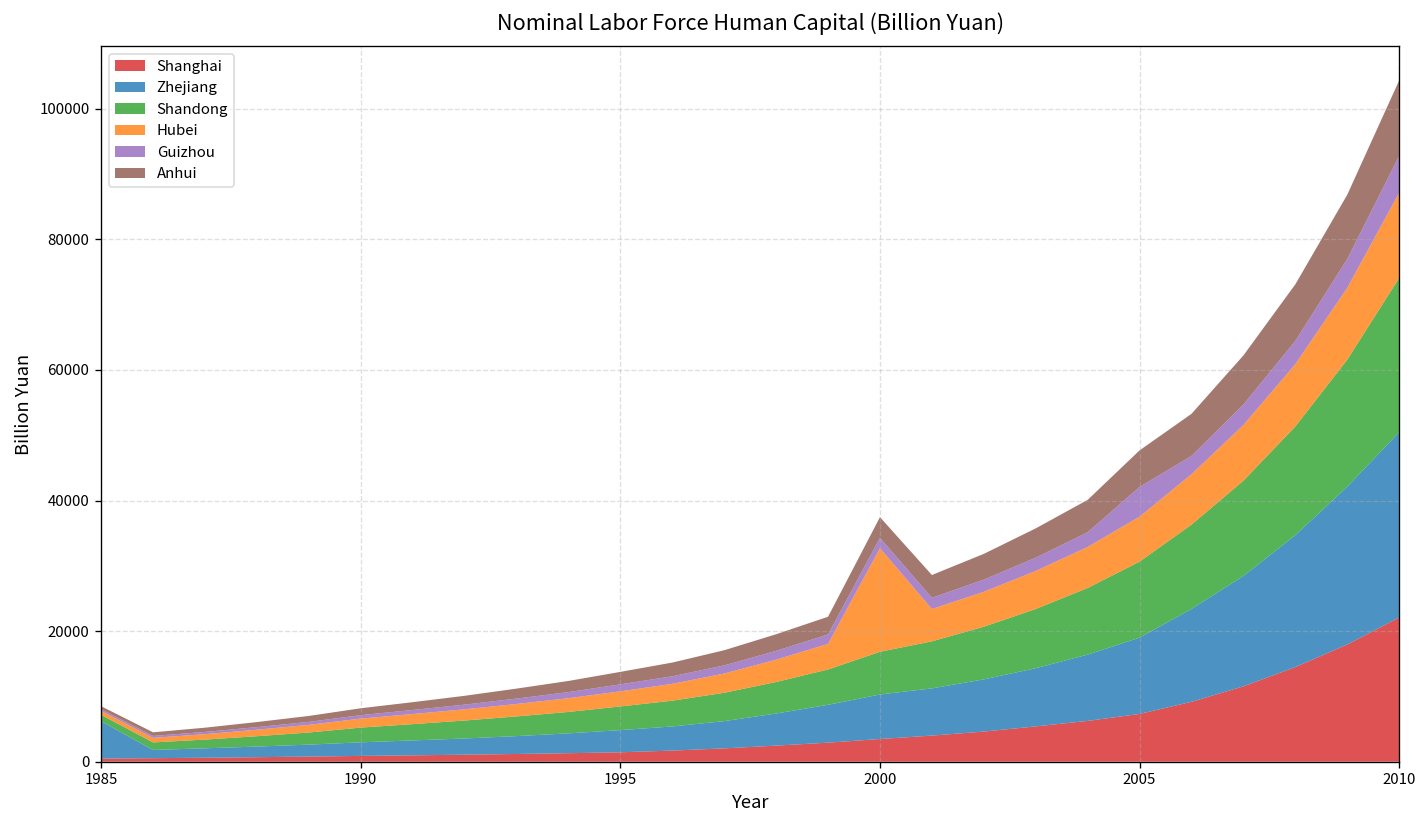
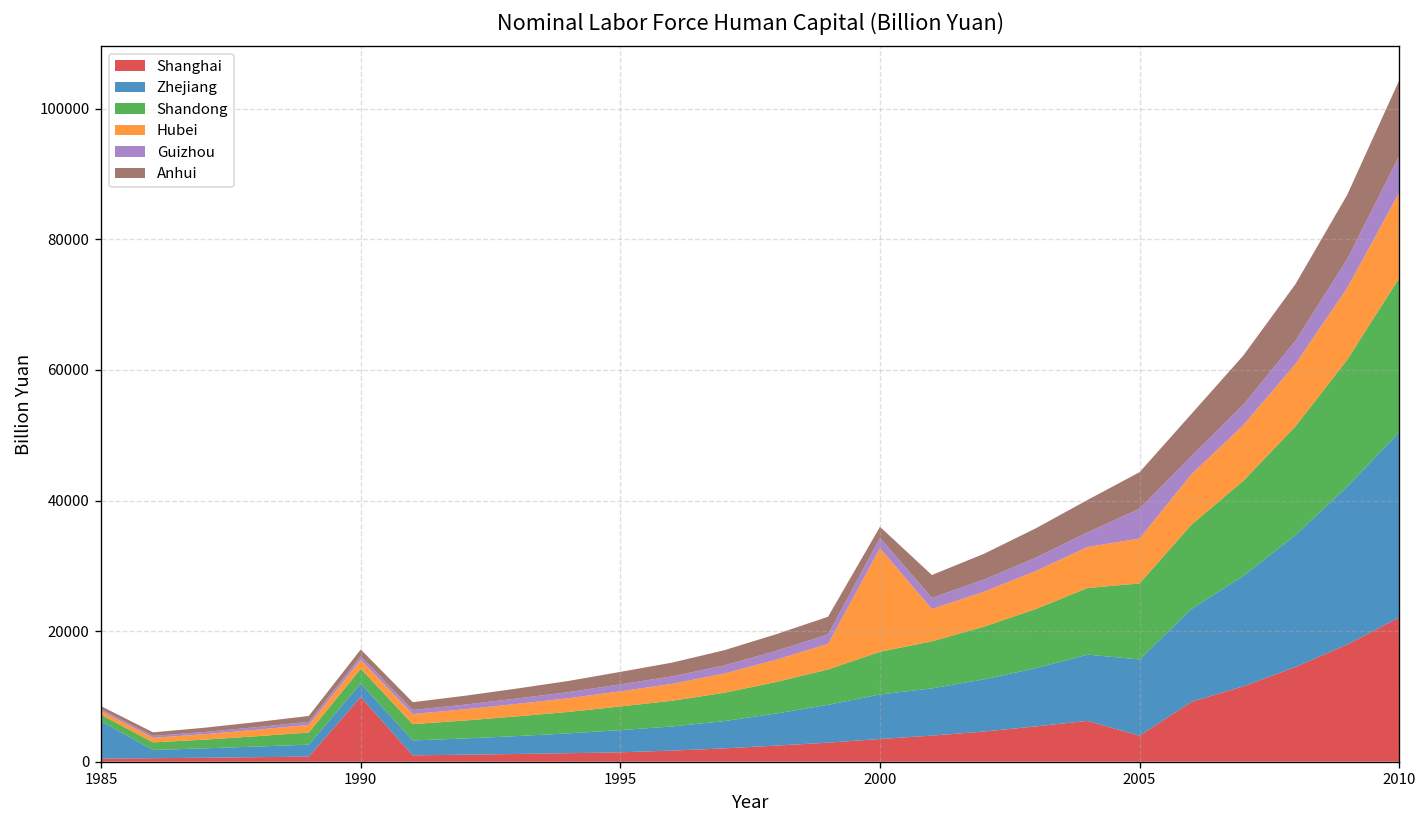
Shanghai, 1990: 1000 -> 10000
Anhui, 2000: 3000 -> 2000
Shanghai, 2005: 7000 -> 4000
